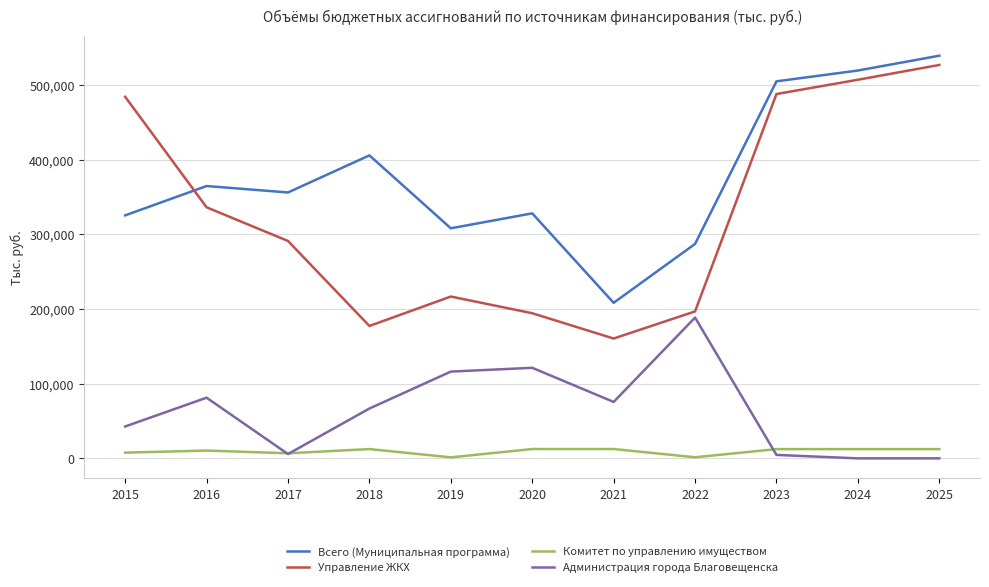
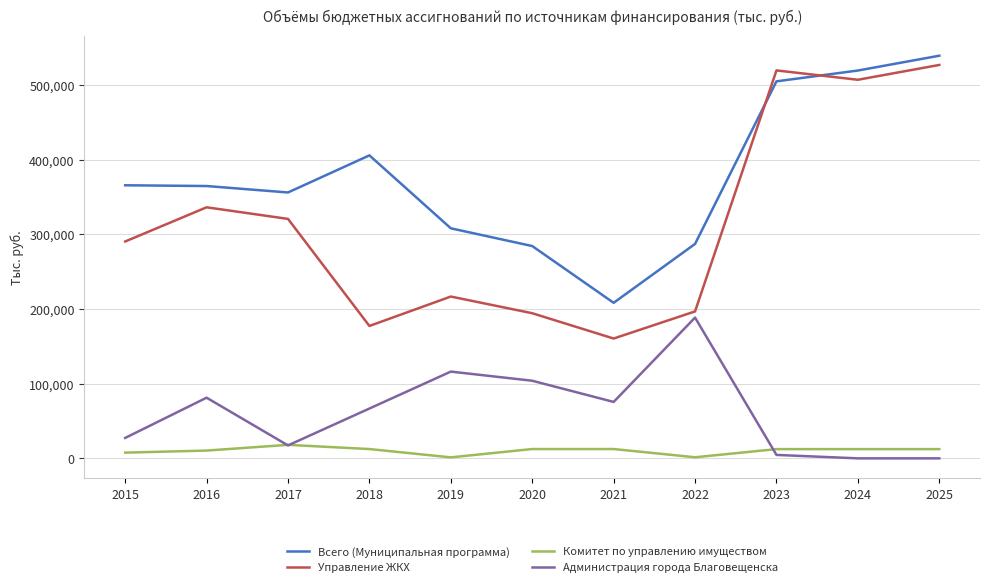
Всего (Муниципальная программа), 2015: 330,000 -> 370,000
Управление ЖКХ, 2015: 480,000 -> 290,000
Администрация города Благовещенска, 2015: 40,000 -> 30,000
Управление ЖКХ, 2017: 290,000 -> 320,000
Комитет по управлению имуществом, 2017: 10,000 -> 20,000
Администрация города Благовещенска, 2017: 10,000 -> 20,000
Всего (Муниципальная программа), 2020: 330,000 -> 280,000
Администрация города Благовещенска, 2020: 120,000 -> 100,000
Управление ЖКХ, 2023: 490,000 -> 520,000
